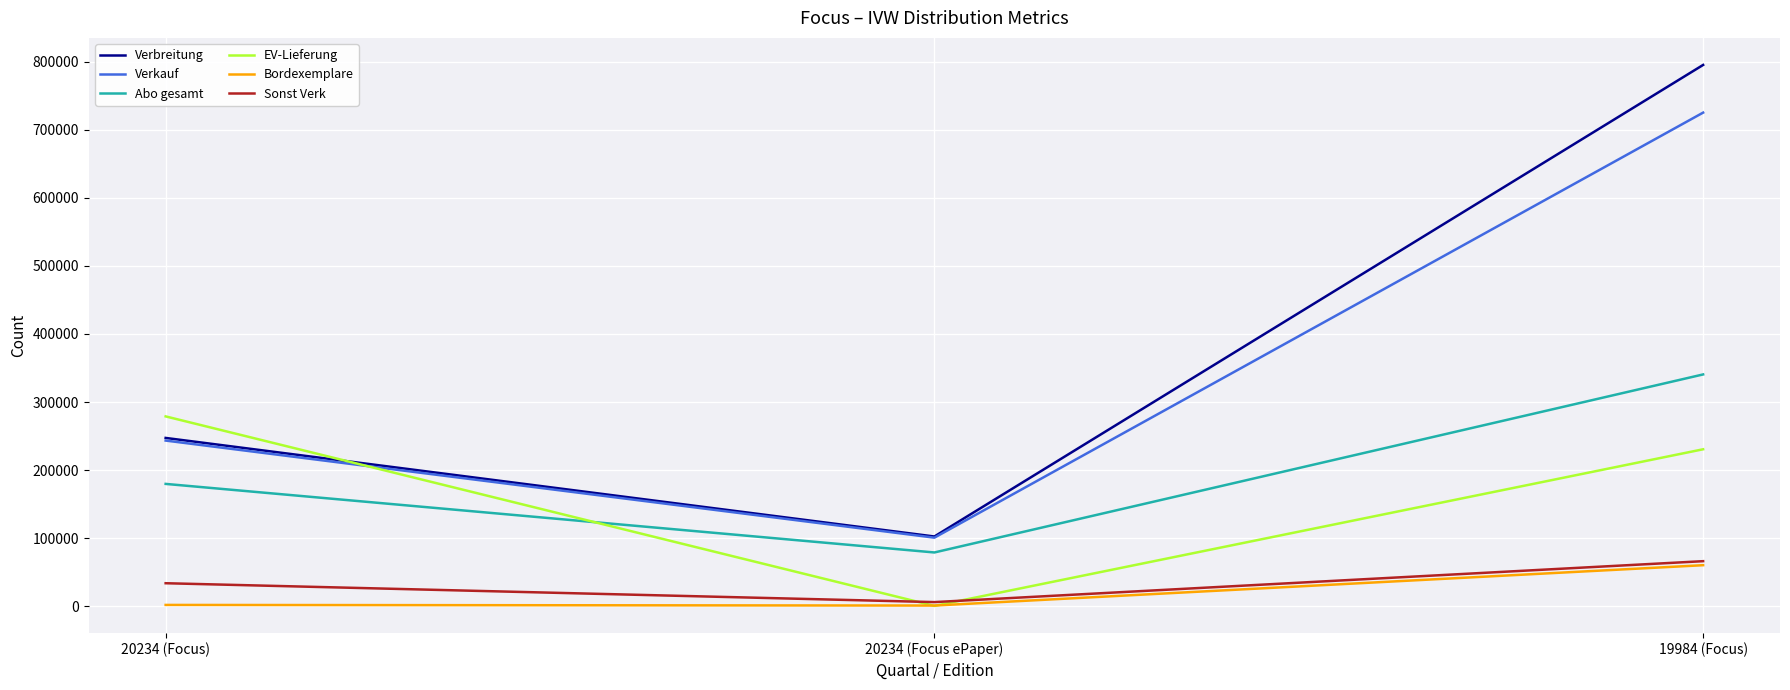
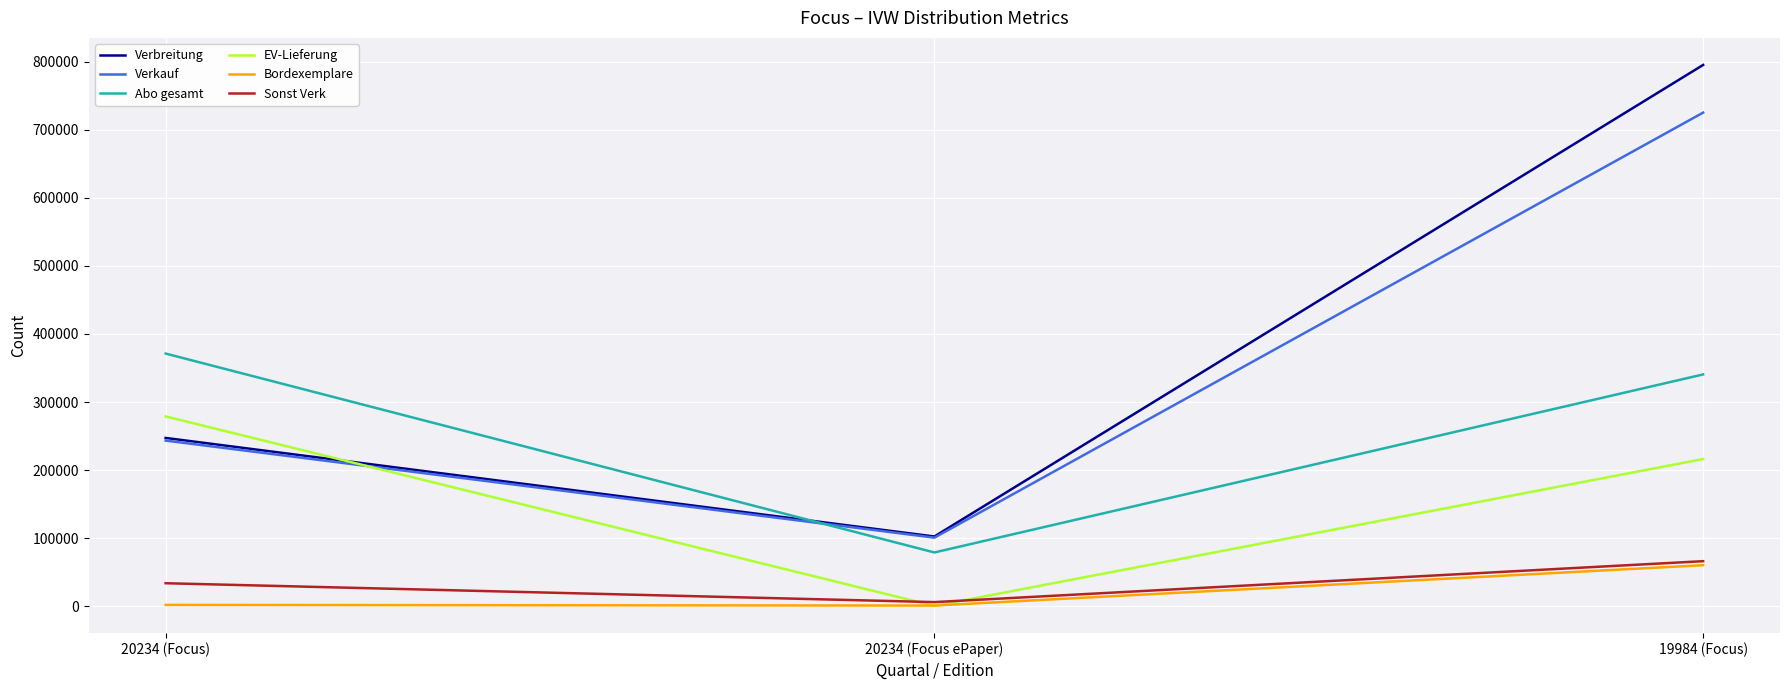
Abo gesamt, 20234 (Focus): 180000 -> 370000
EV-Lieferung, 19984 (Focus): 230000 -> 220000
